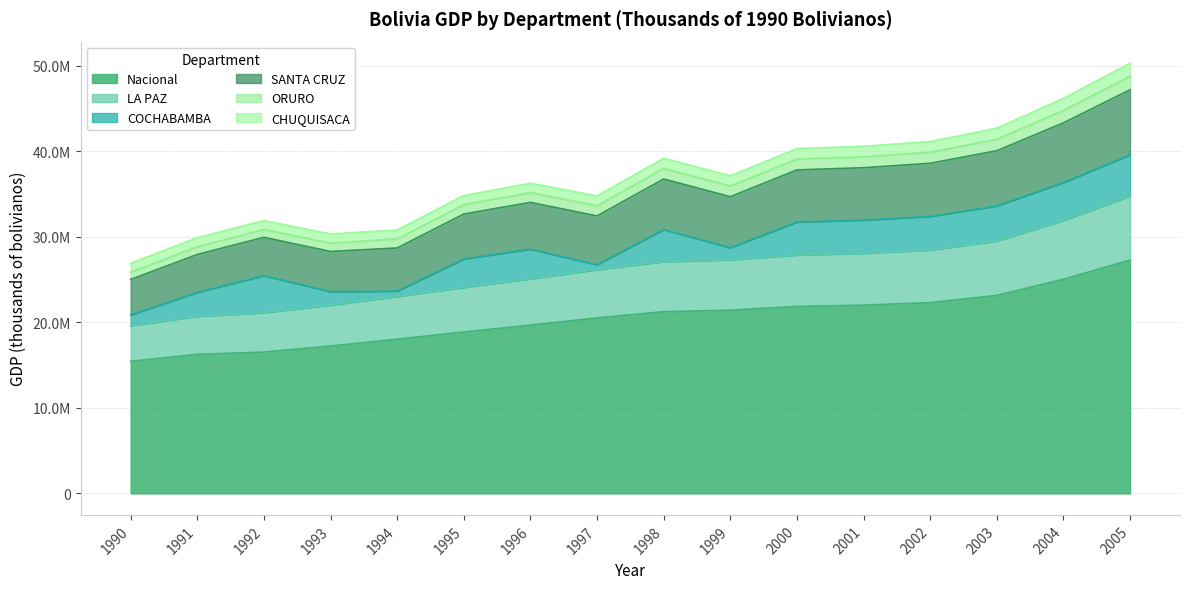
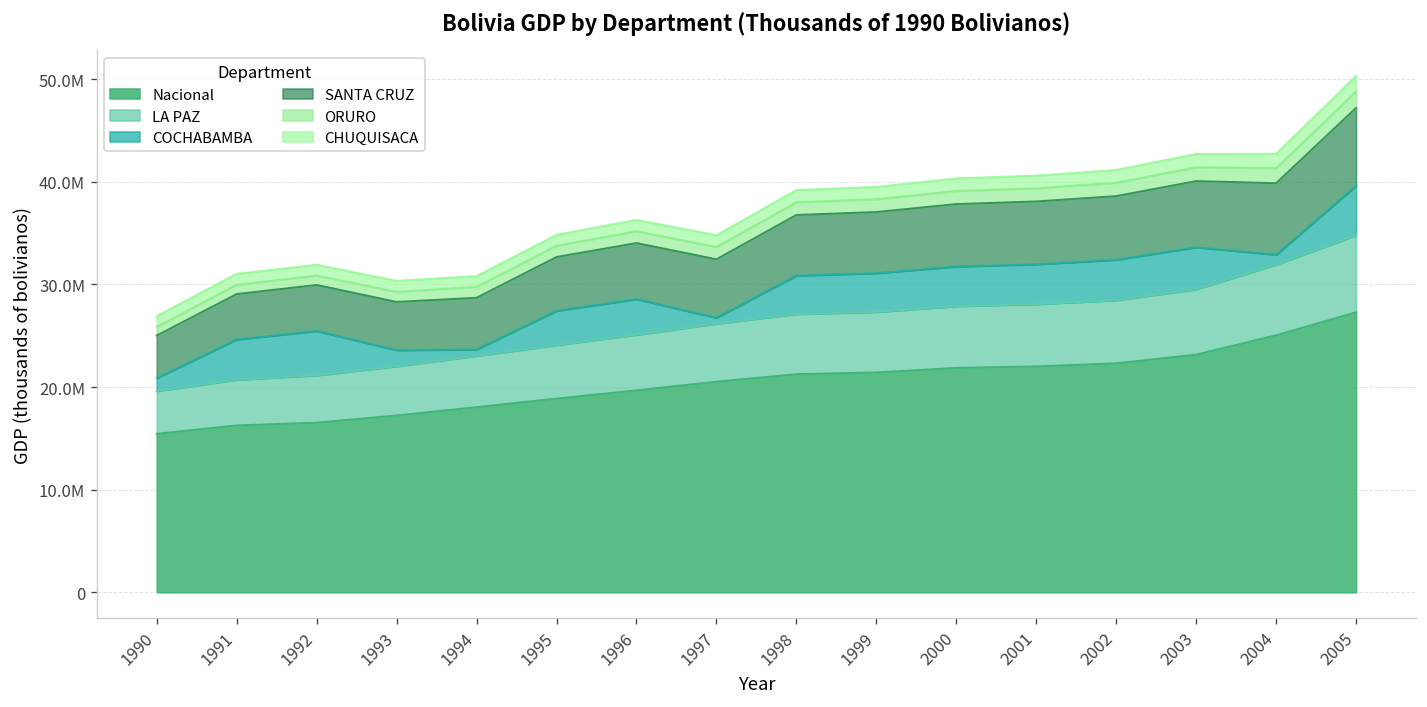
COCHABAMBA, 1991: 3000000 -> 4000000
COCHABAMBA, 1999: 1000000 -> 4000000
COCHABAMBA, 2004: 4000000 -> 1000000
